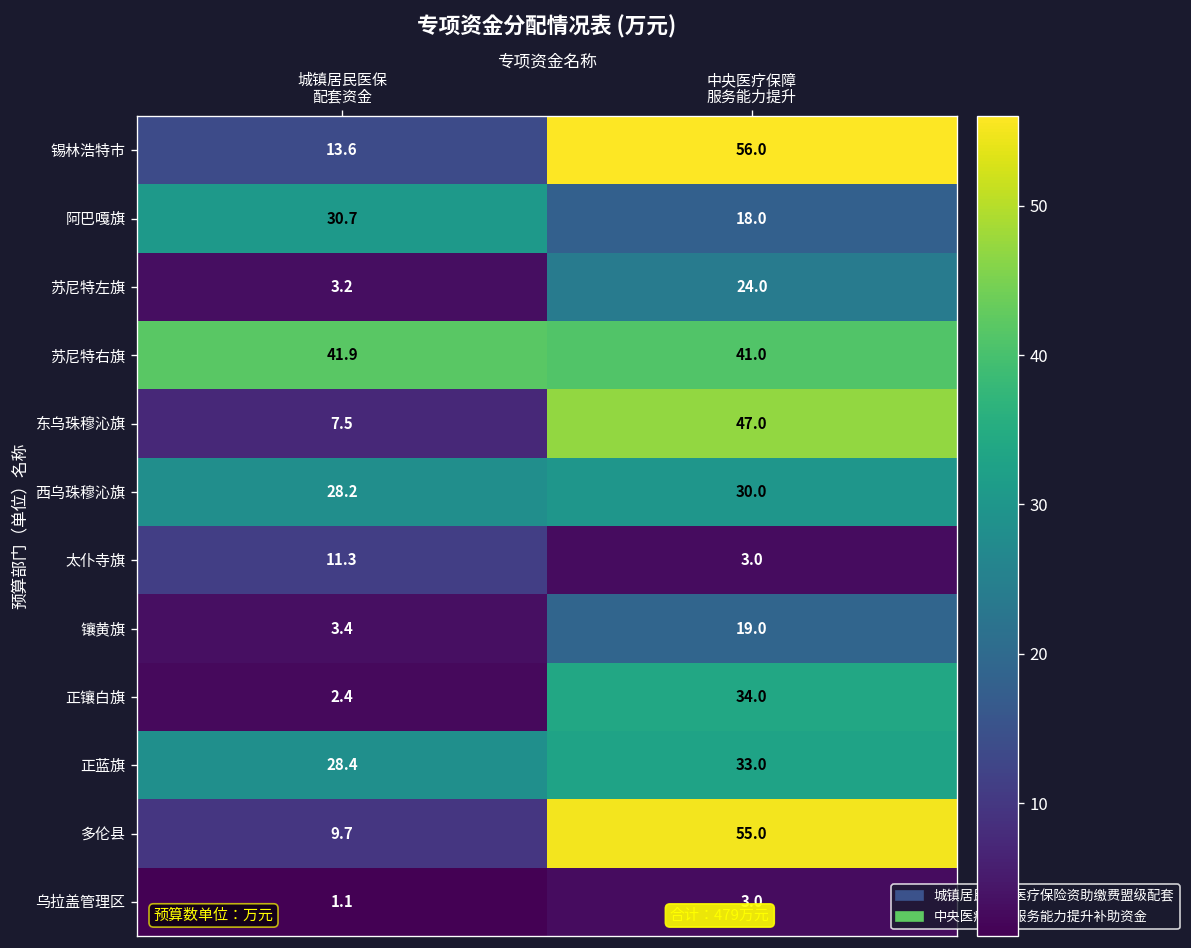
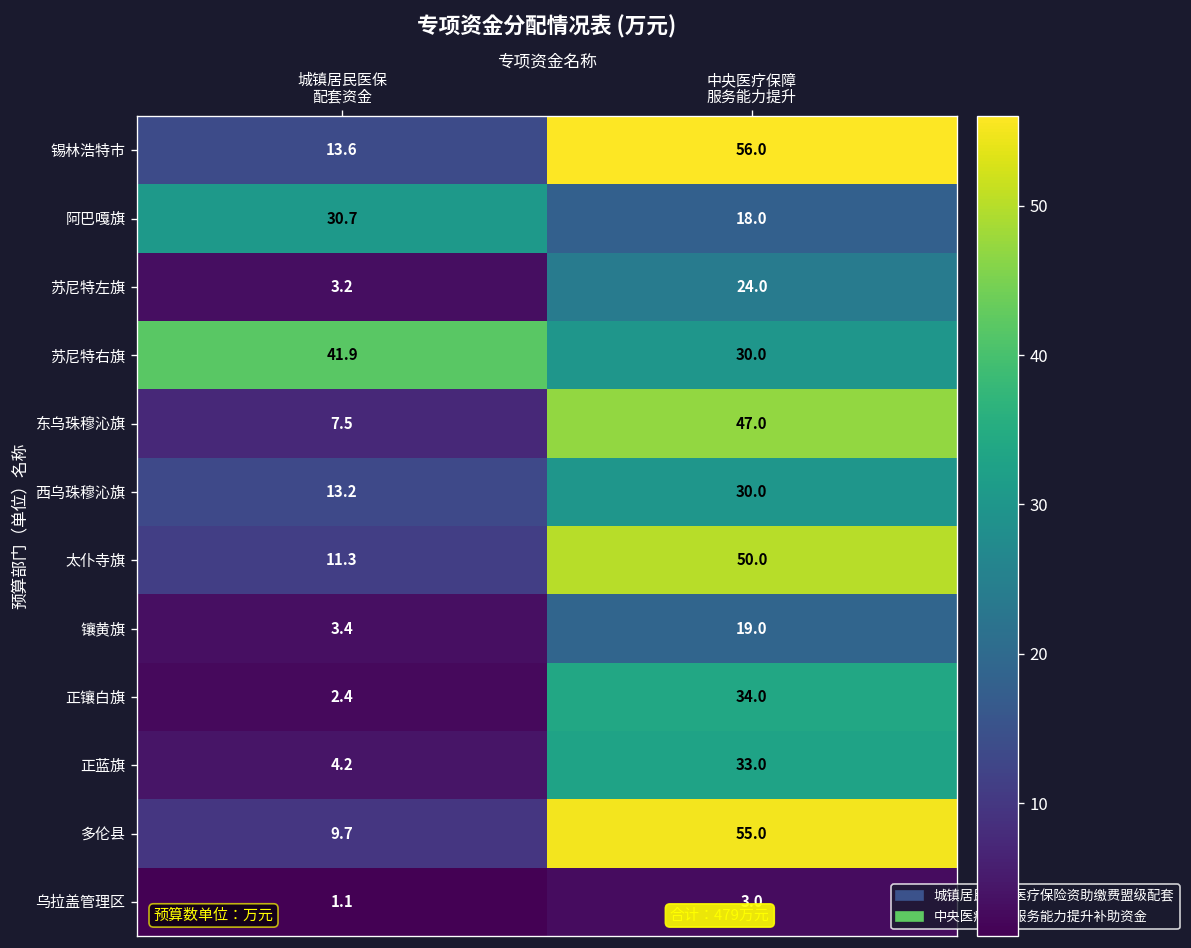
苏尼特右旗, 中央医疗保障 服务能力提升: 41.0 -> 30.0
西乌珠穆沁旗, 城镇居民医保 配套资金: 28.2 -> 13.2
太仆寺旗, 中央医疗保障 服务能力提升: 3.0 -> 50.0
正蓝旗, 城镇居民医保 配套资金: 28.4 -> 4.2
